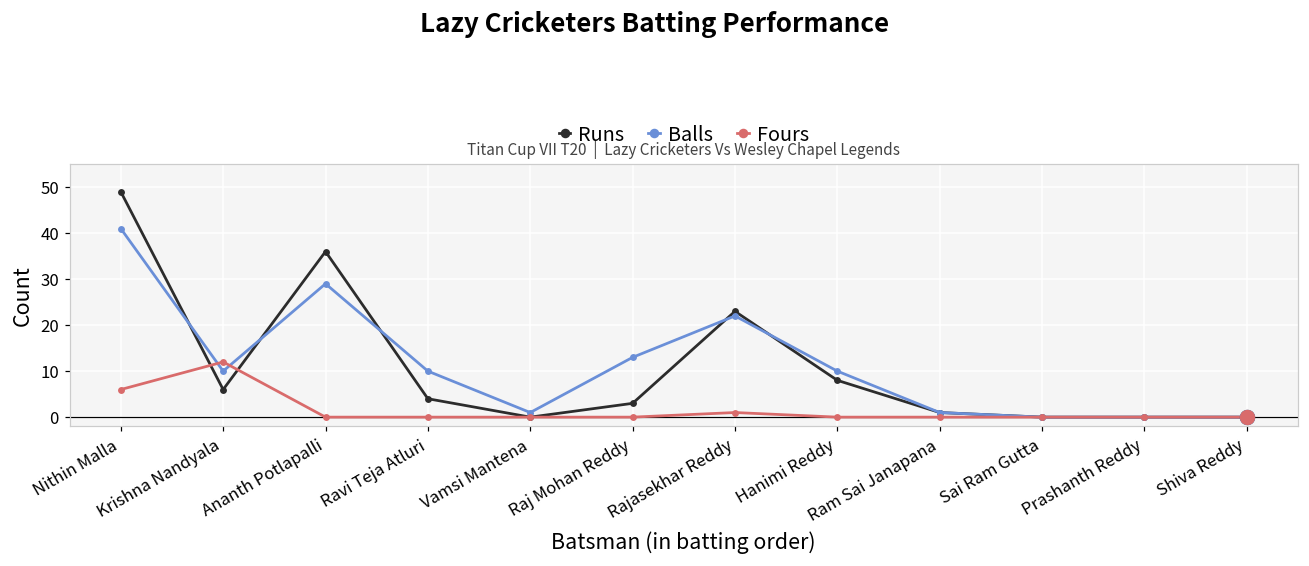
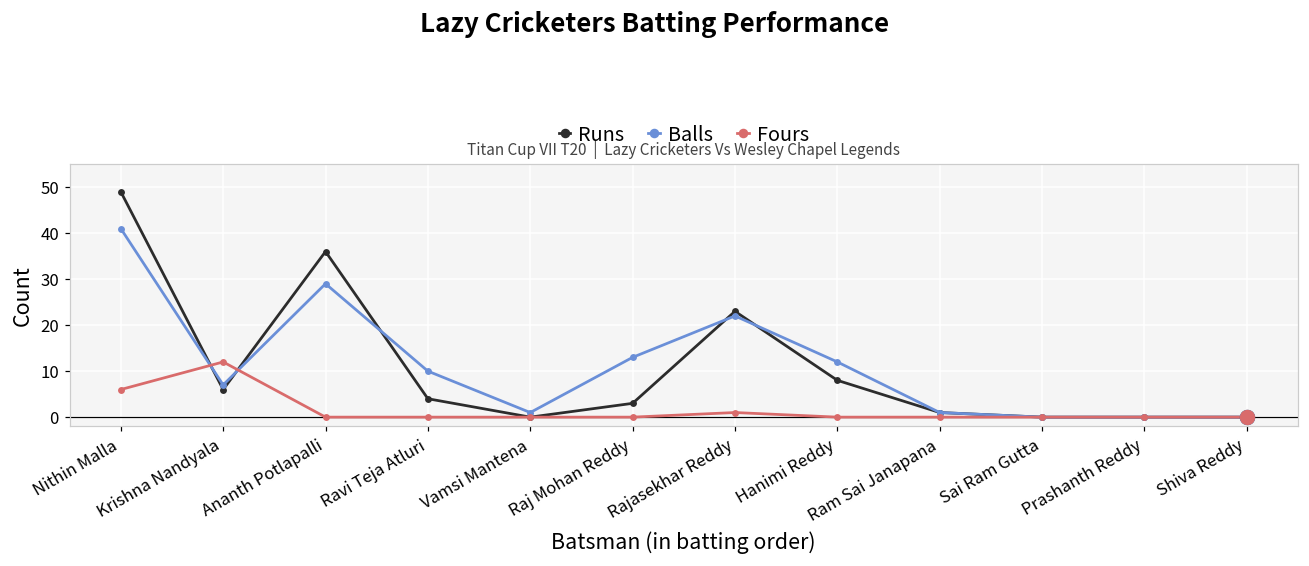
Balls, Krishna Nandyala: 10 -> 7
Balls, Hanimi Reddy: 10 -> 12
